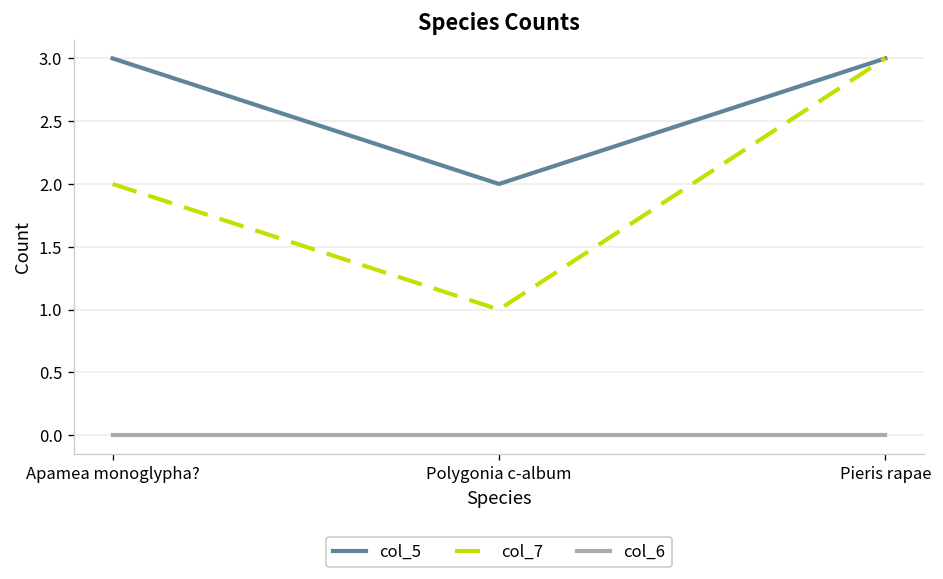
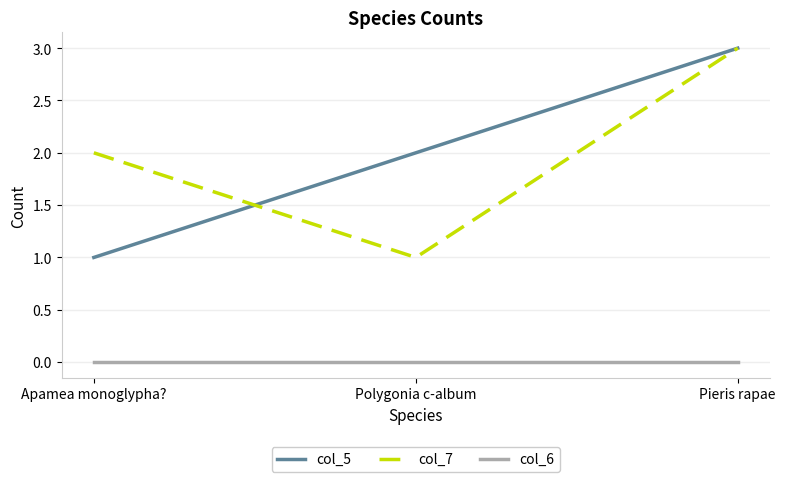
col_5, Apamea monoglypha?: 3 -> 1
